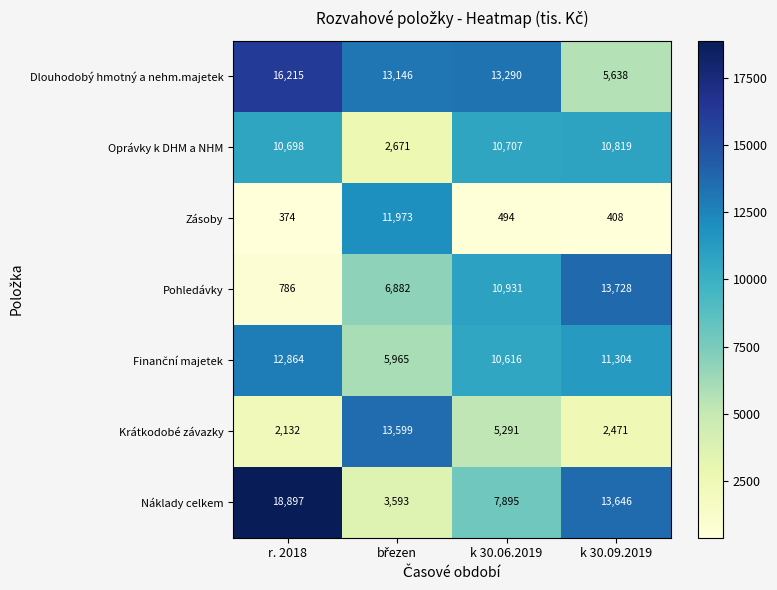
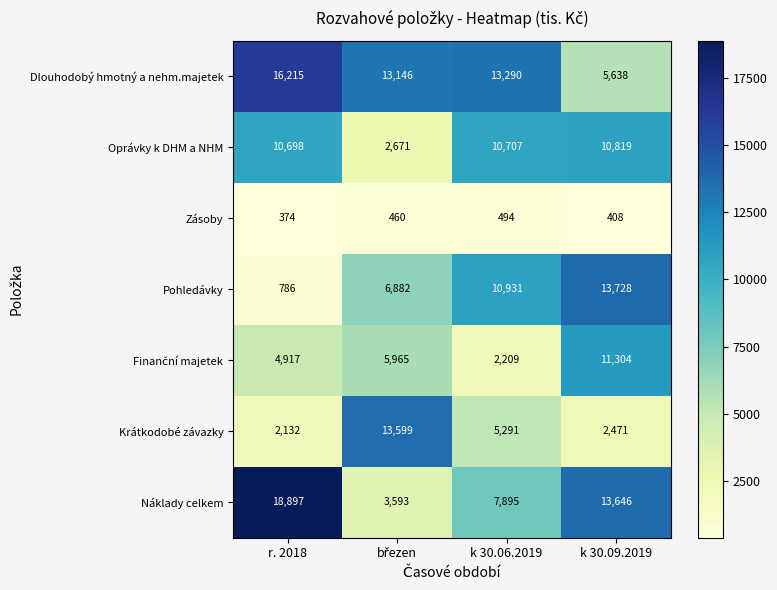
Zásoby, březen: 11,973 -> 460
Finanční majetek, r. 2018: 12,864 -> 4,917
Finanční majetek, k 30.06.2019: 10,616 -> 2,209
